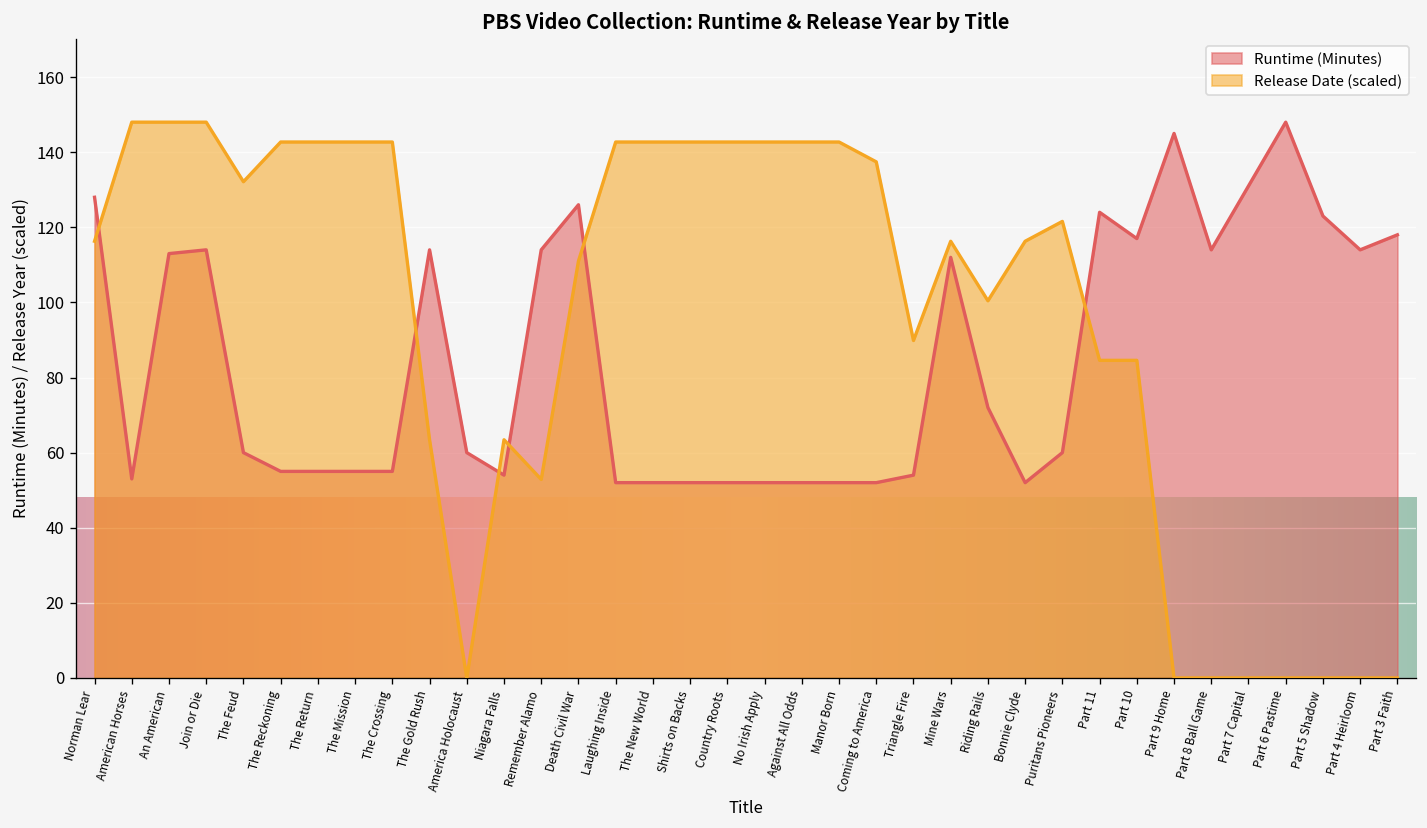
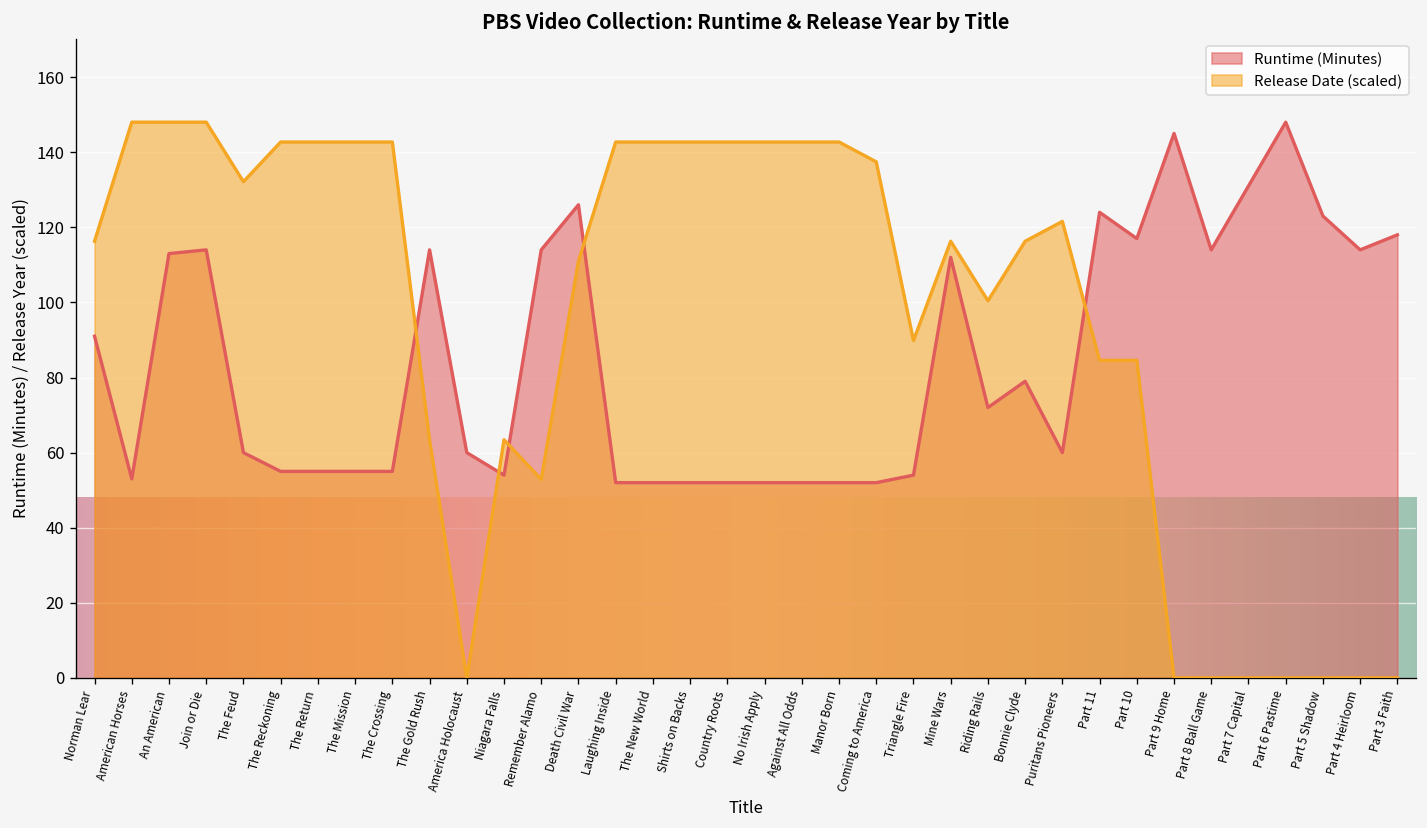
Runtime (Minutes), Norman Lear: 128 -> 91
Runtime (Minutes), Bonnie Clyde: 52 -> 79
